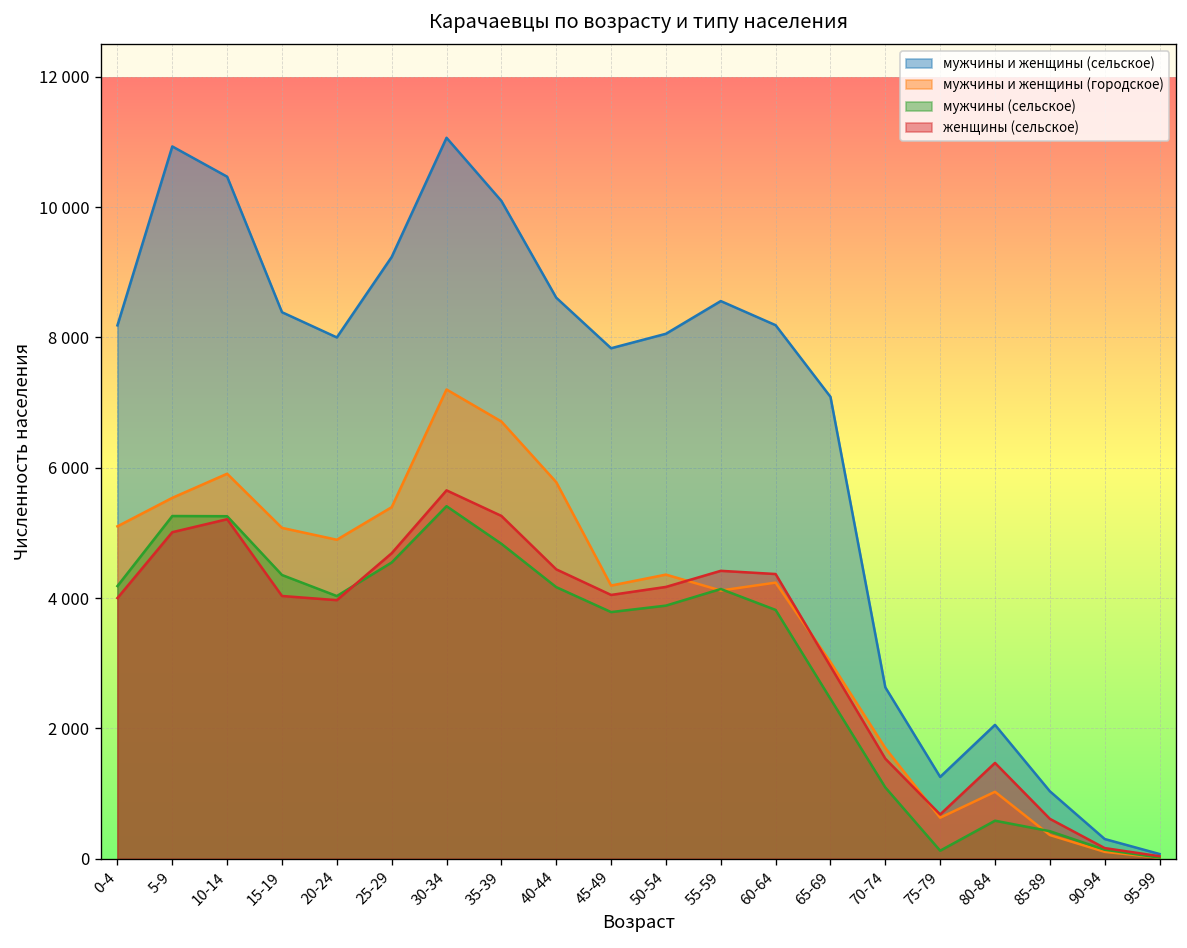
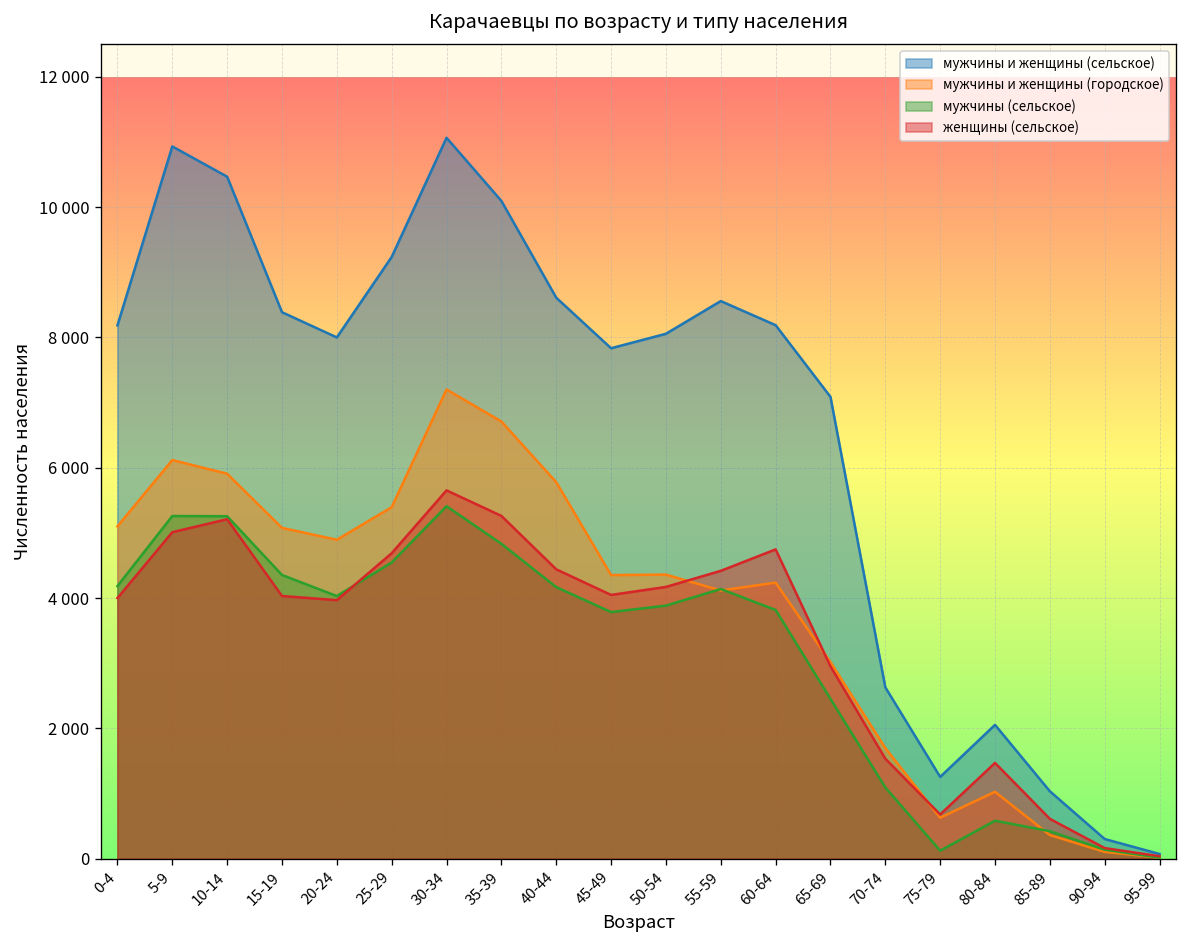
мужчины и женщины (городское), 5-9: 5500 -> 6100
мужчины и женщины (городское), 45-49: 4200 -> 4400
женщины (сельское), 60-64: 4400 -> 4700
